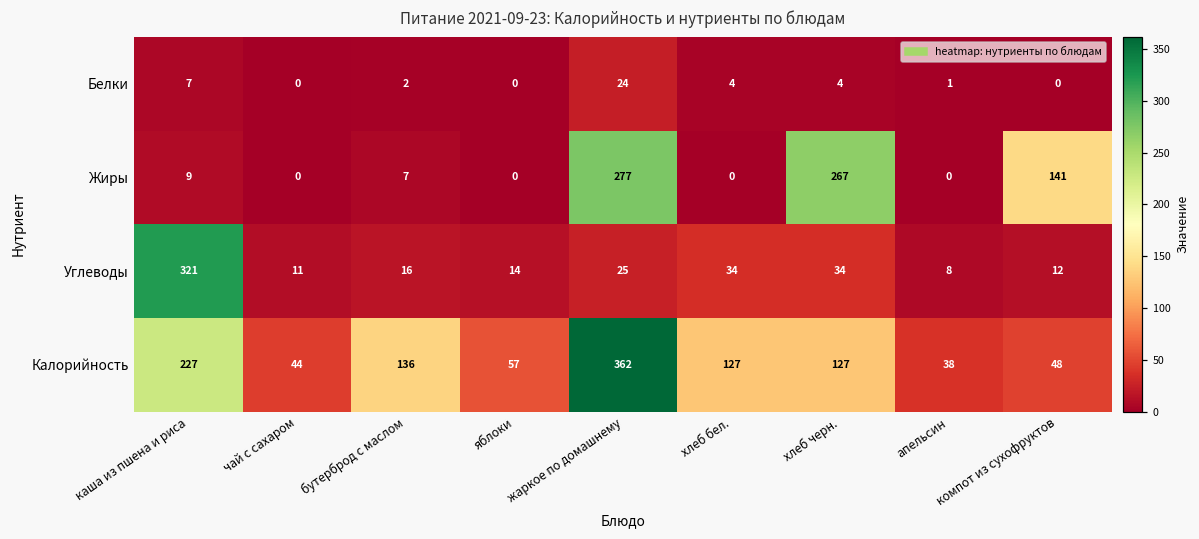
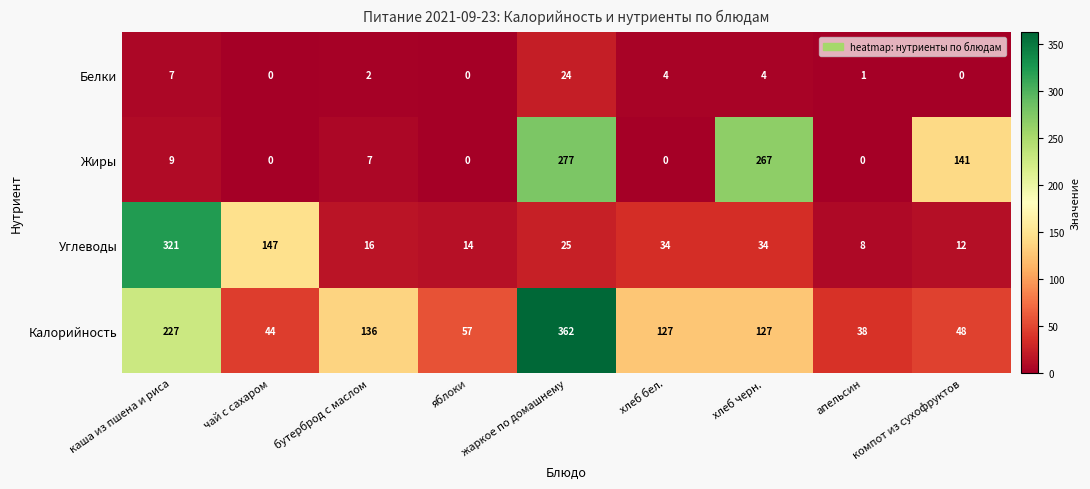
Углеводы, чай с сахаром: 11 -> 147
